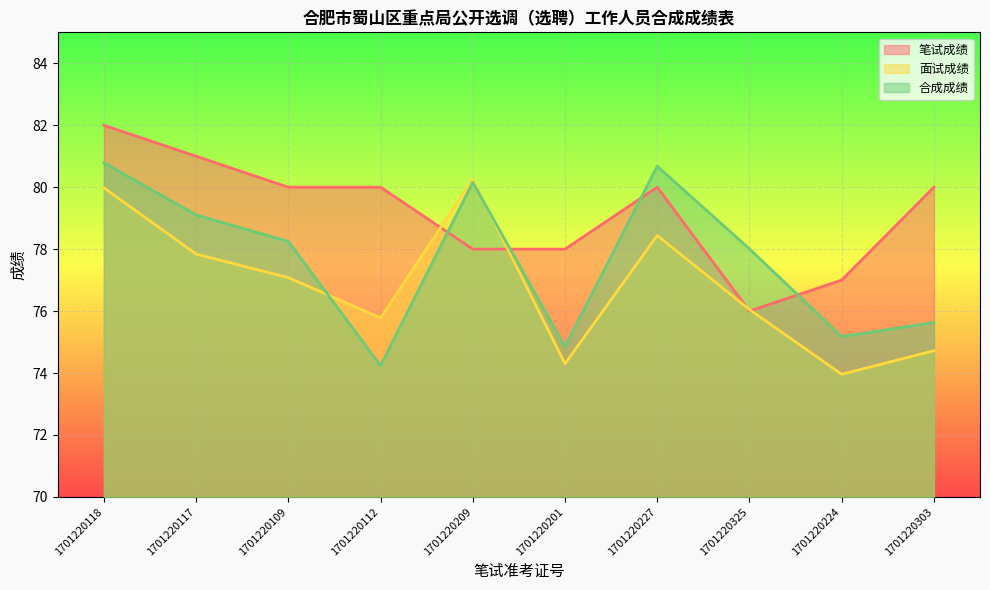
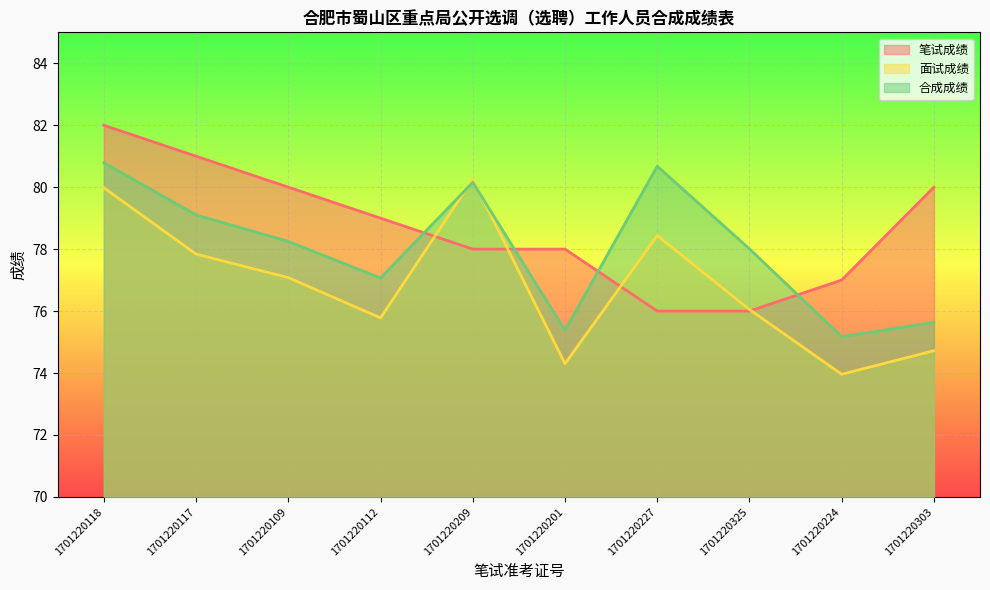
笔试成绩, 1701220112: 80 -> 79
合成成绩, 1701220112: 74.2 -> 77.1
合成成绩, 1701220201: 74.9 -> 75.4
笔试成绩, 1701220227: 80 -> 76
